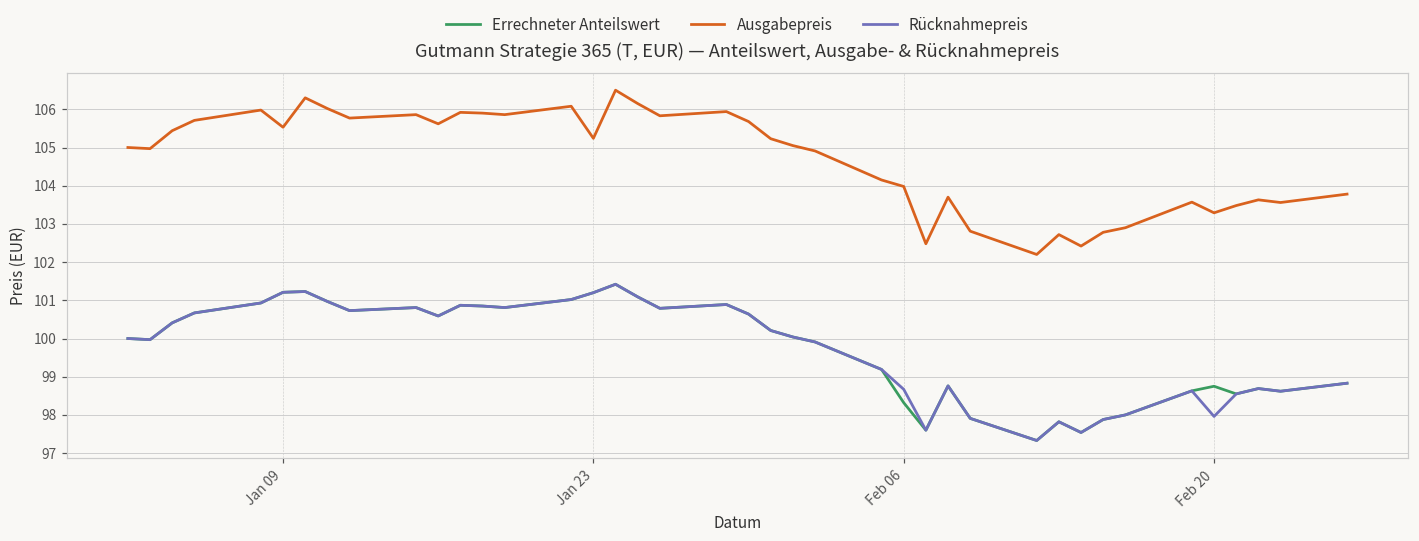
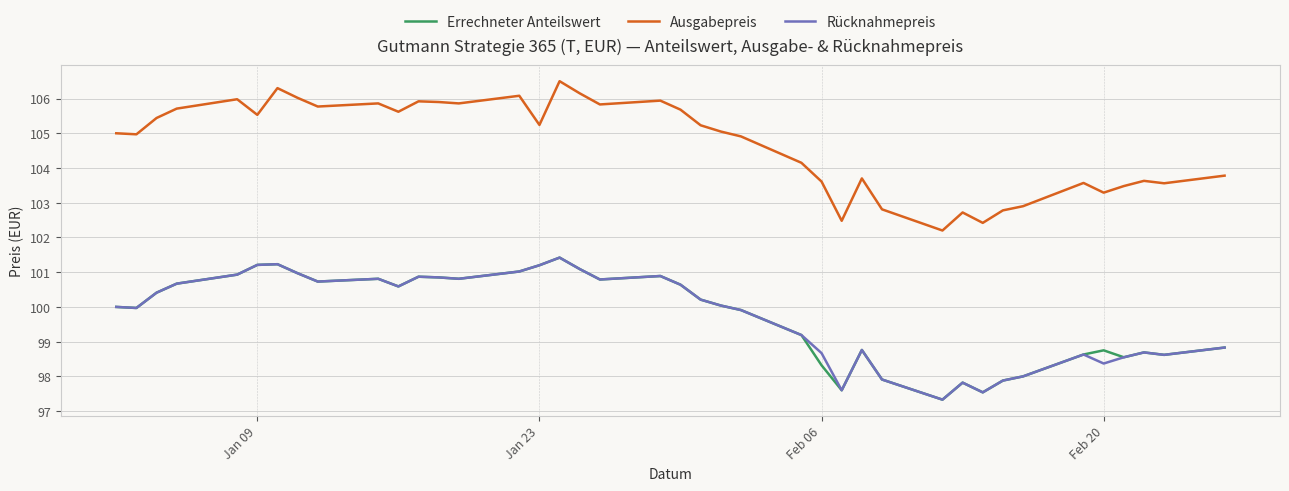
Ausgabepreis, Feb 06: 104.0 -> 103.6
Rücknahmepreis, Feb 20: 98.0 -> 98.4
